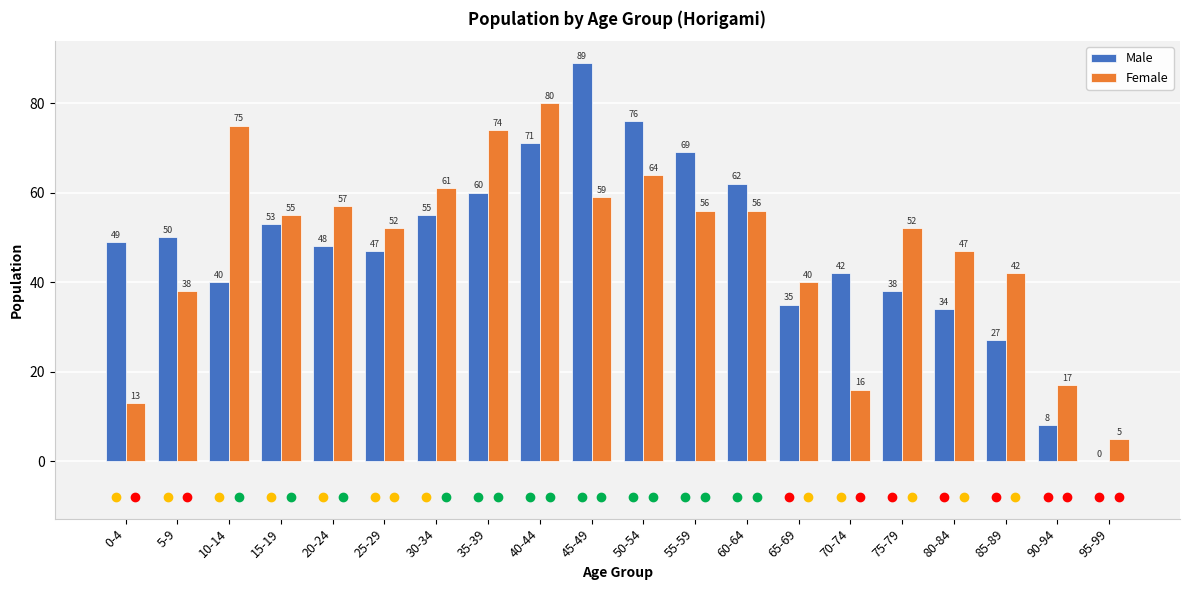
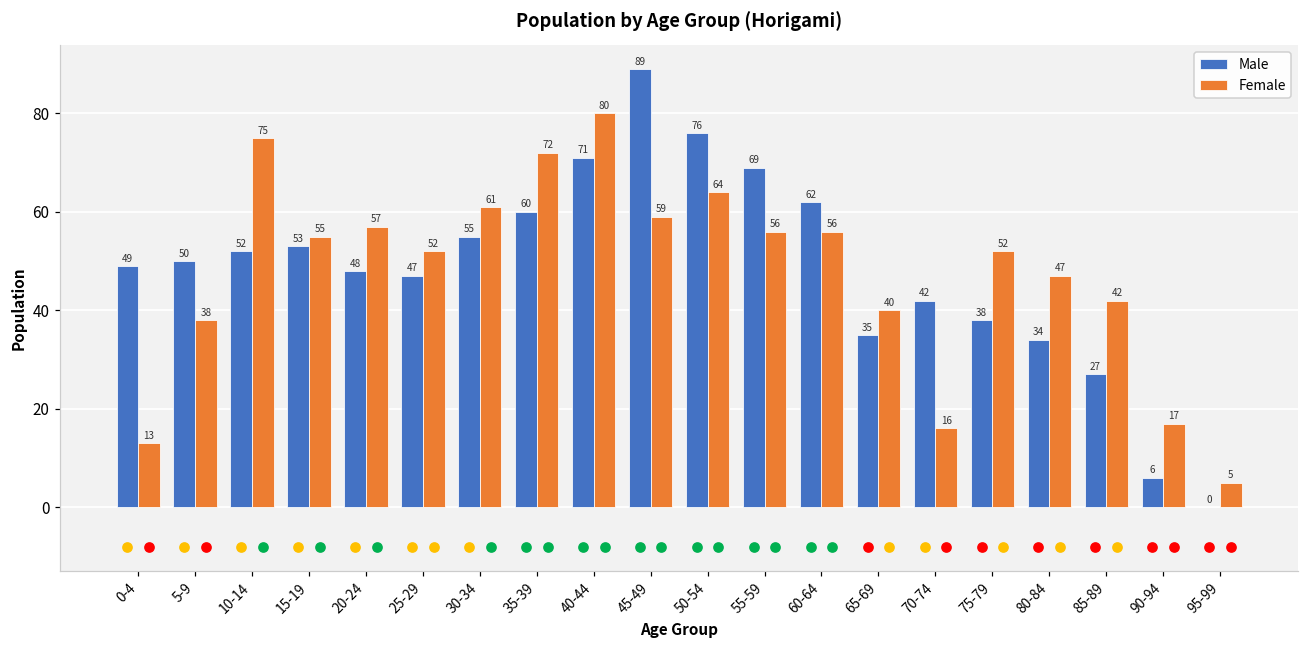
Male, 10-14: 40 -> 52
Female, 35-39: 74 -> 72
Male, 90-94: 8 -> 6
